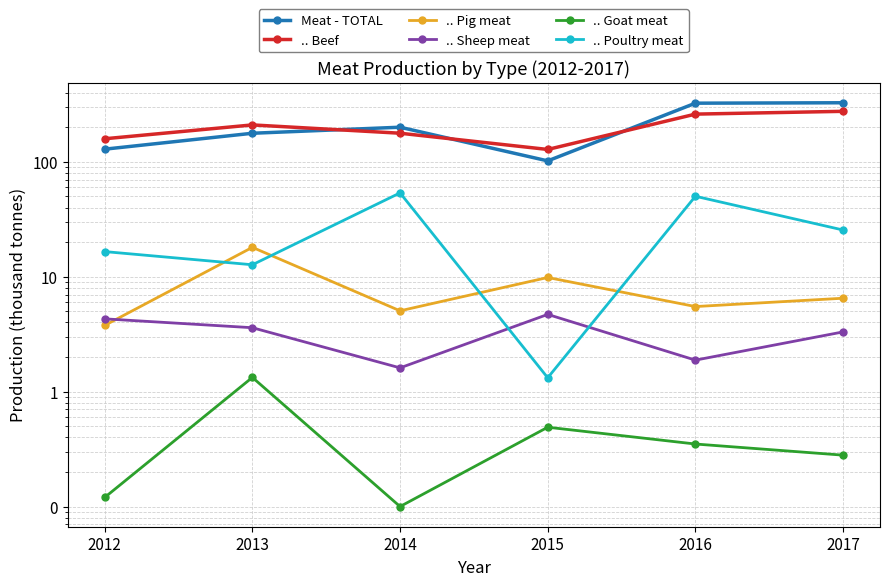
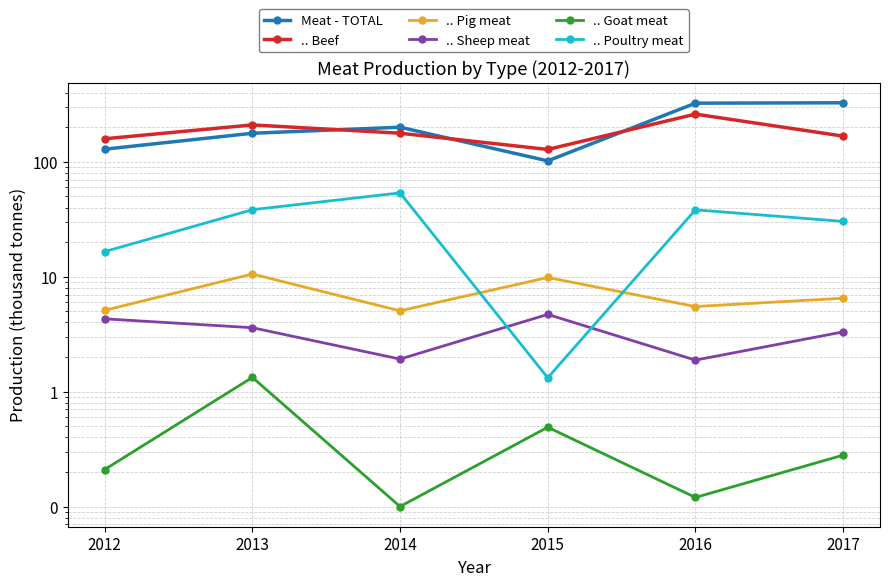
.. Pig meat, 2012: 3.8 -> 5
.. Goat meat, 2012: 0.12 -> 0.21
.. Pig meat, 2013: 18 -> 11
.. Poultry meat, 2013: 13 -> 38
.. Sheep meat, 2014: 1.6 -> 1.9
.. Goat meat, 2016: 0.35 -> 0.12
.. Poultry meat, 2016: 50 -> 38
.. Beef, 2017: 280 -> 170
.. Poultry meat, 2017: 26 -> 30
